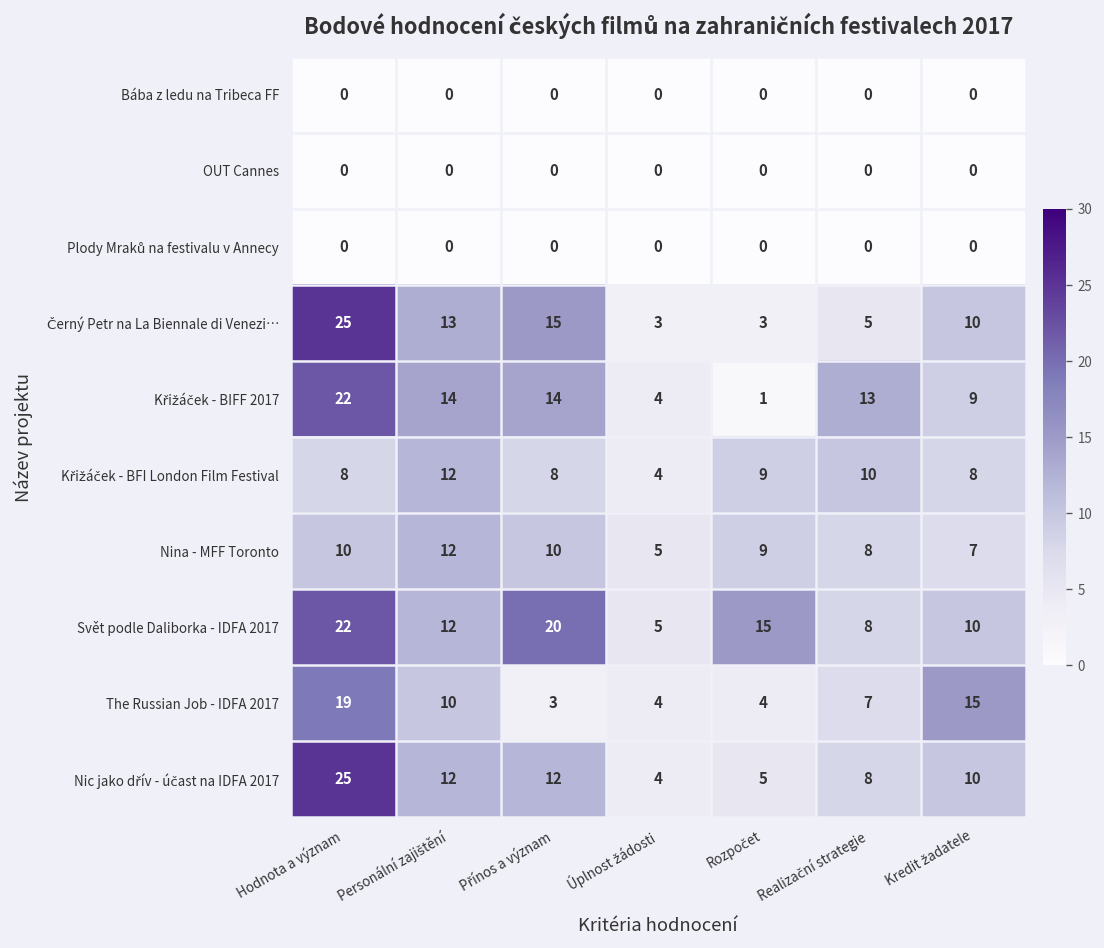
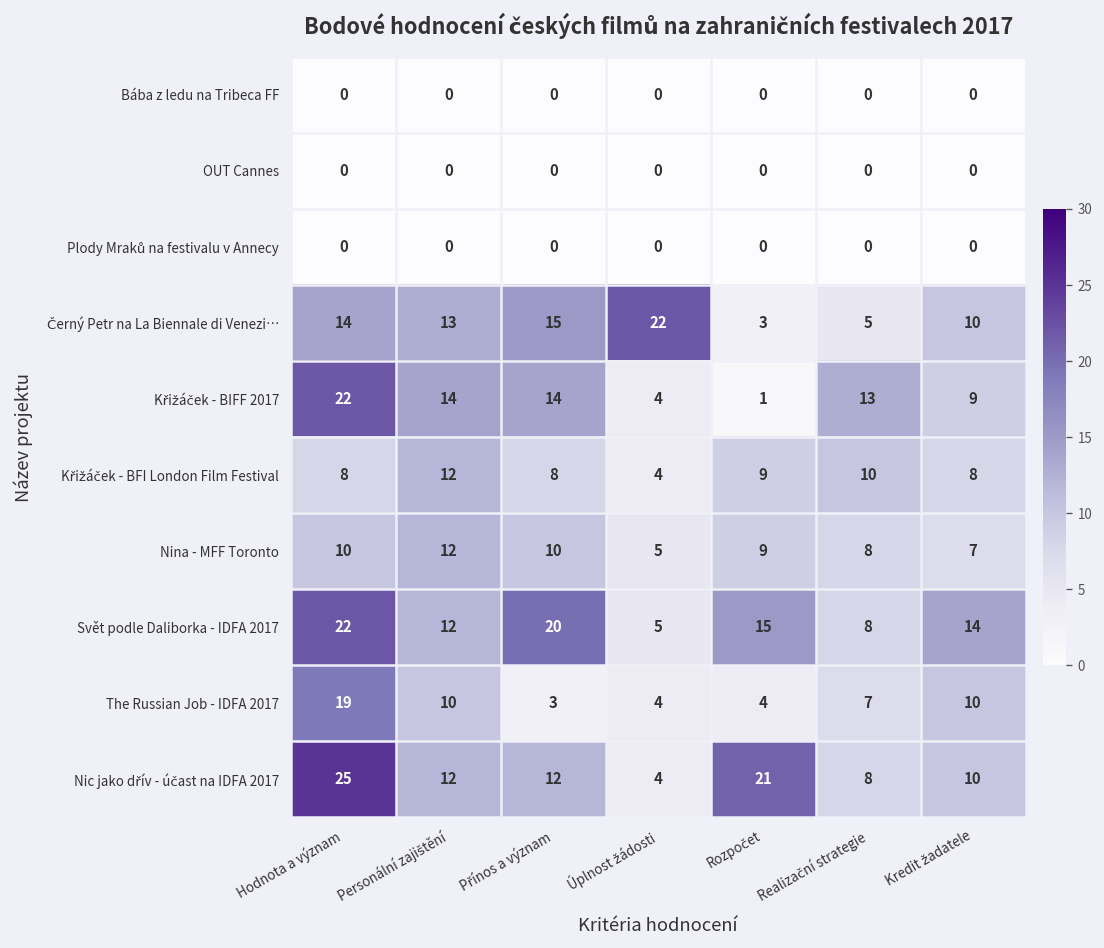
Černý Petr na La Biennale di Venezi…, Hodnota a význam: 25 -> 14
Černý Petr na La Biennale di Venezi…, Úplnost žádosti: 3 -> 22
Svět podle Daliborka - IDFA 2017, Kredit žadatele: 10 -> 14
The Russian Job - IDFA 2017, Kredit žadatele: 15 -> 10
Nic jako dřív - účast na IDFA 2017, Rozpočet: 5 -> 21
